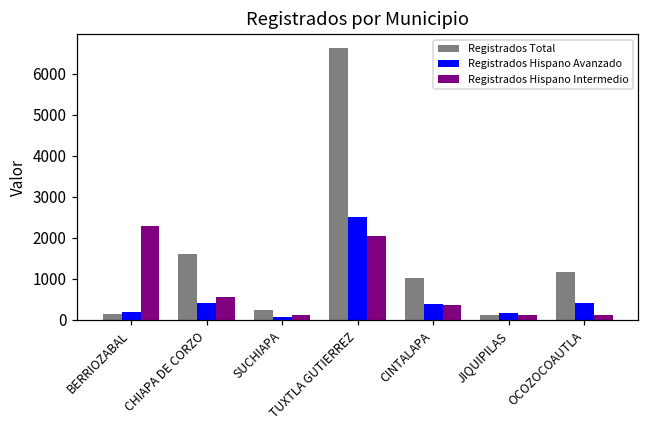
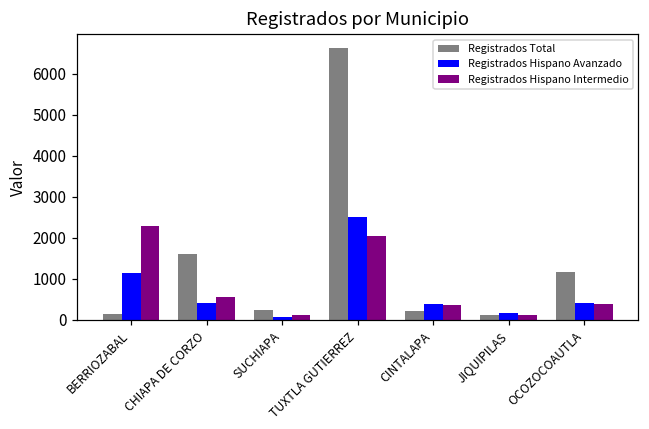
Registrados Hispano Avanzado, BERRIOZABAL: 200 -> 1100
Registrados Total, CINTALAPA: 1000 -> 200
Registrados Hispano Intermedio, OCOZOCOAUTLA: 100 -> 400
